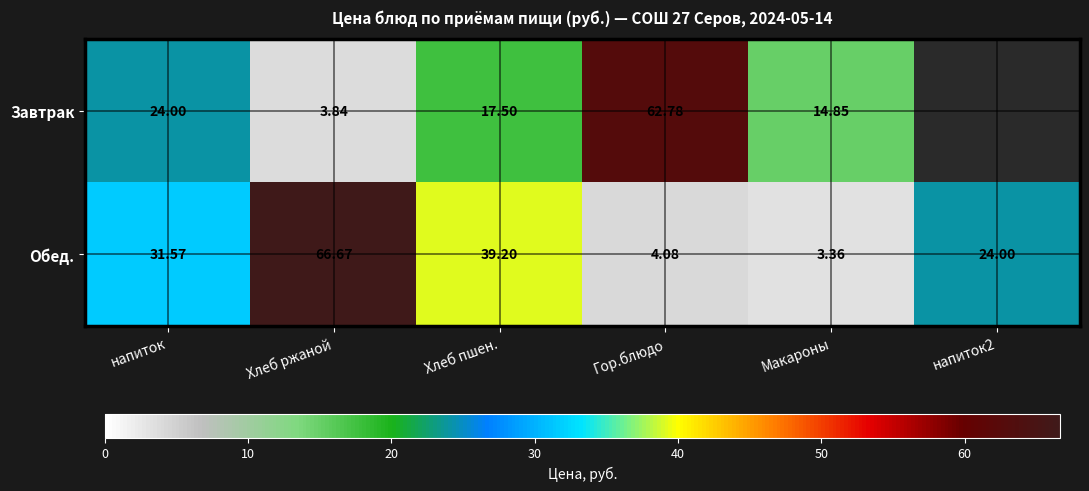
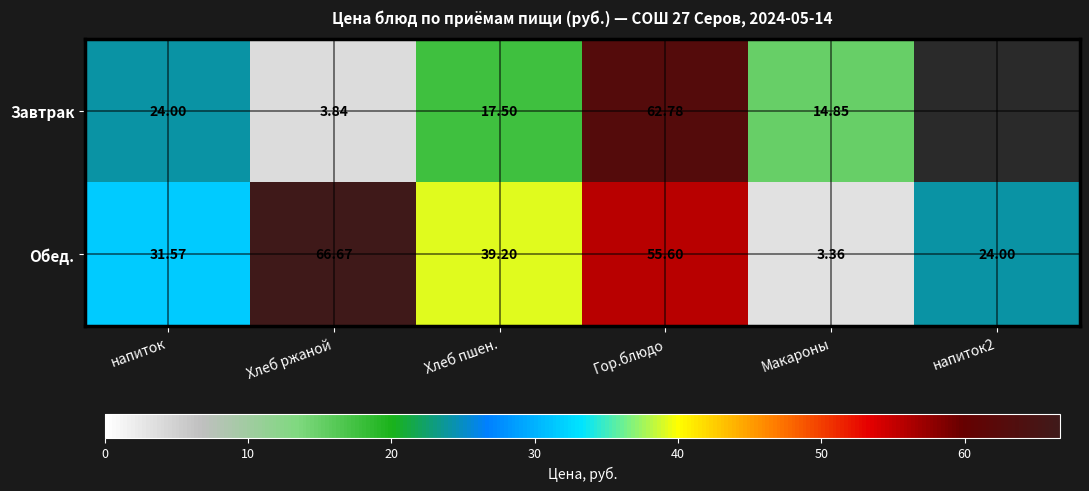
Обед., Гор.блюдо: 4.08 -> 55.60
